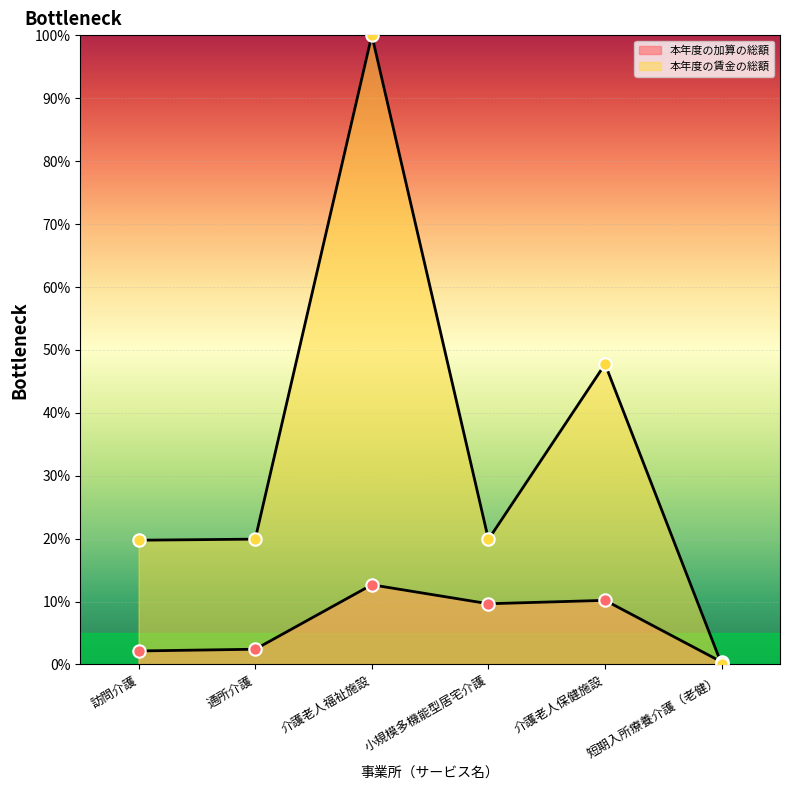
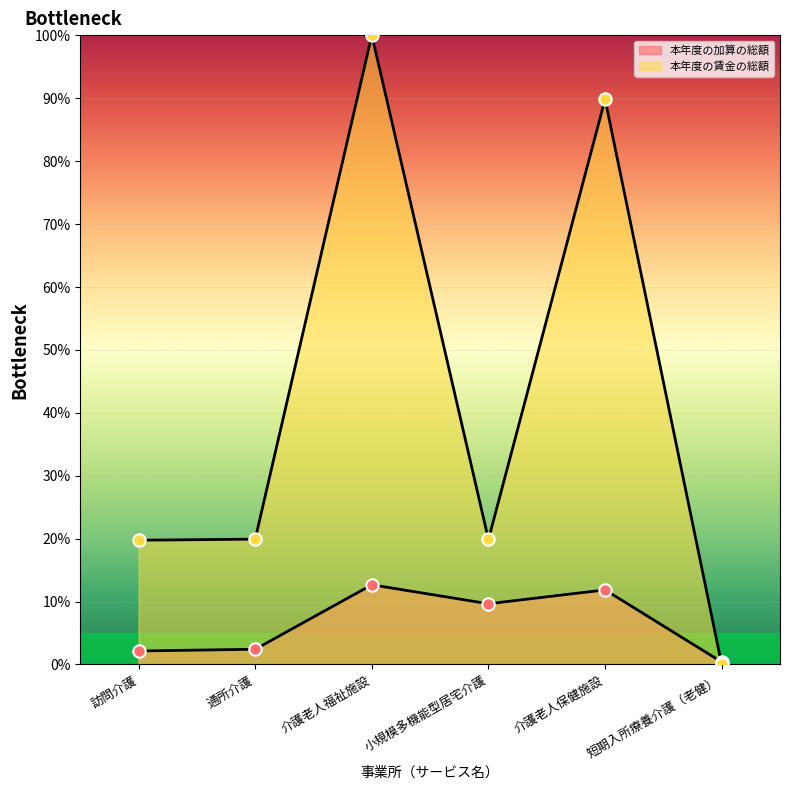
本年度の加算の総額, 介護老人保健施設: 10% -> 12%
本年度の賃金の総額, 介護老人保健施設: 48% -> 90%
